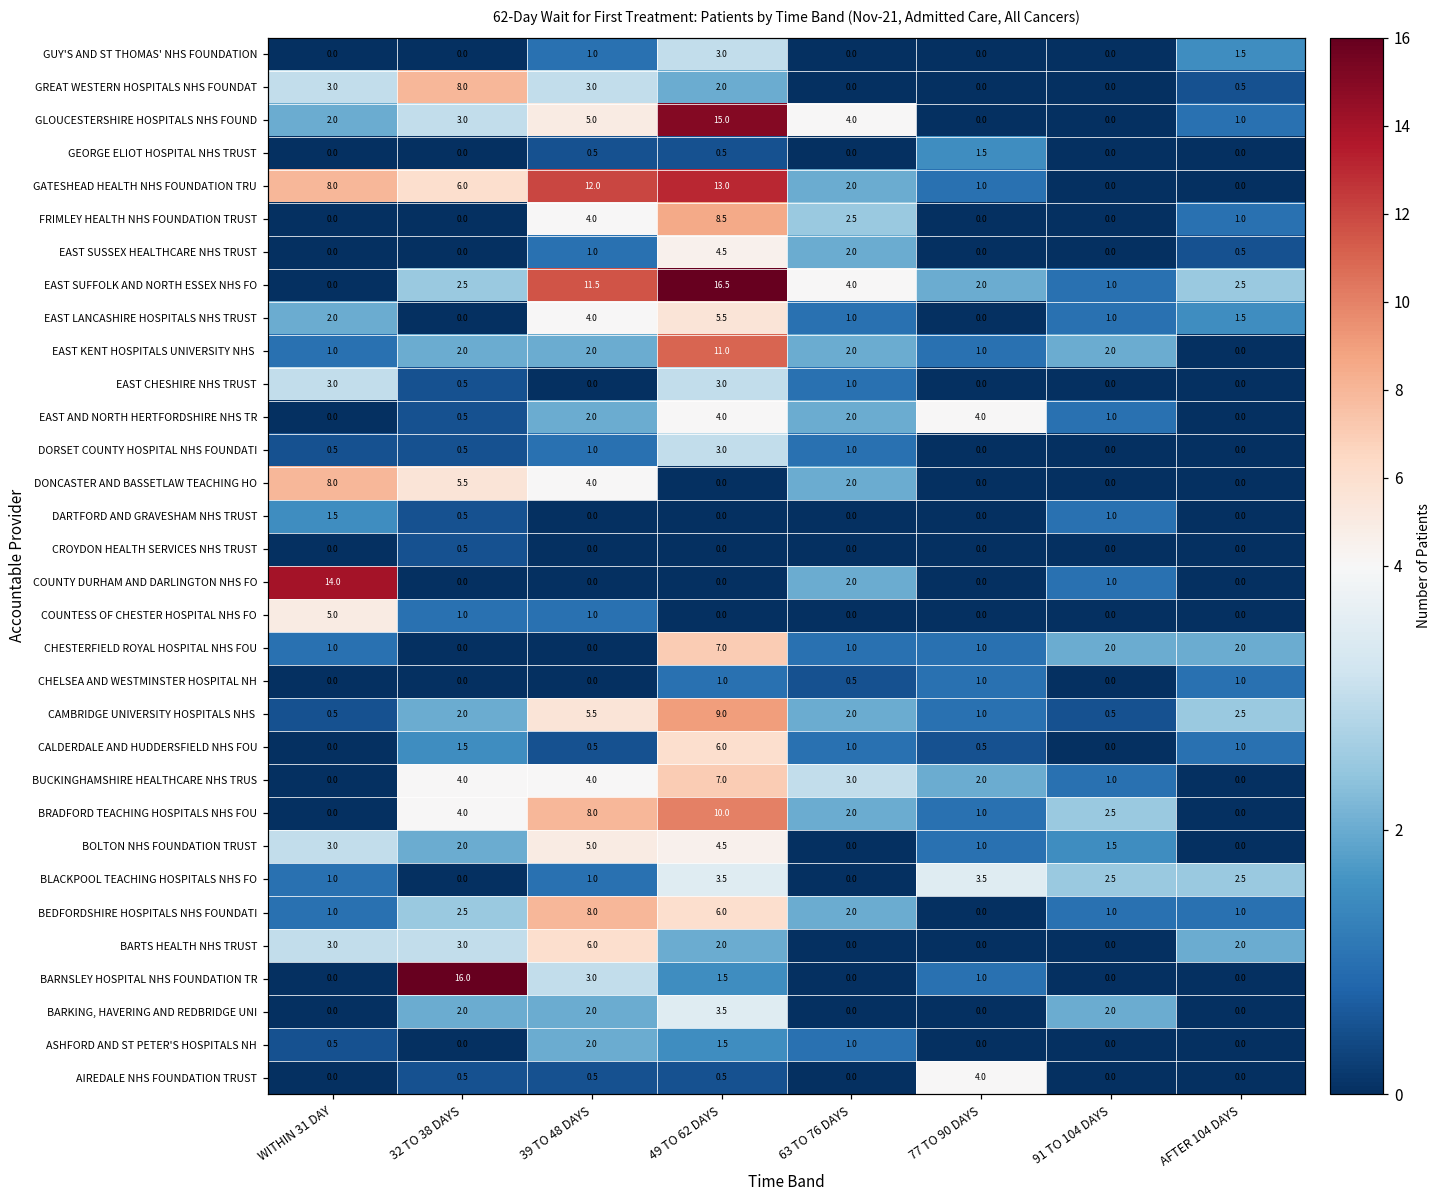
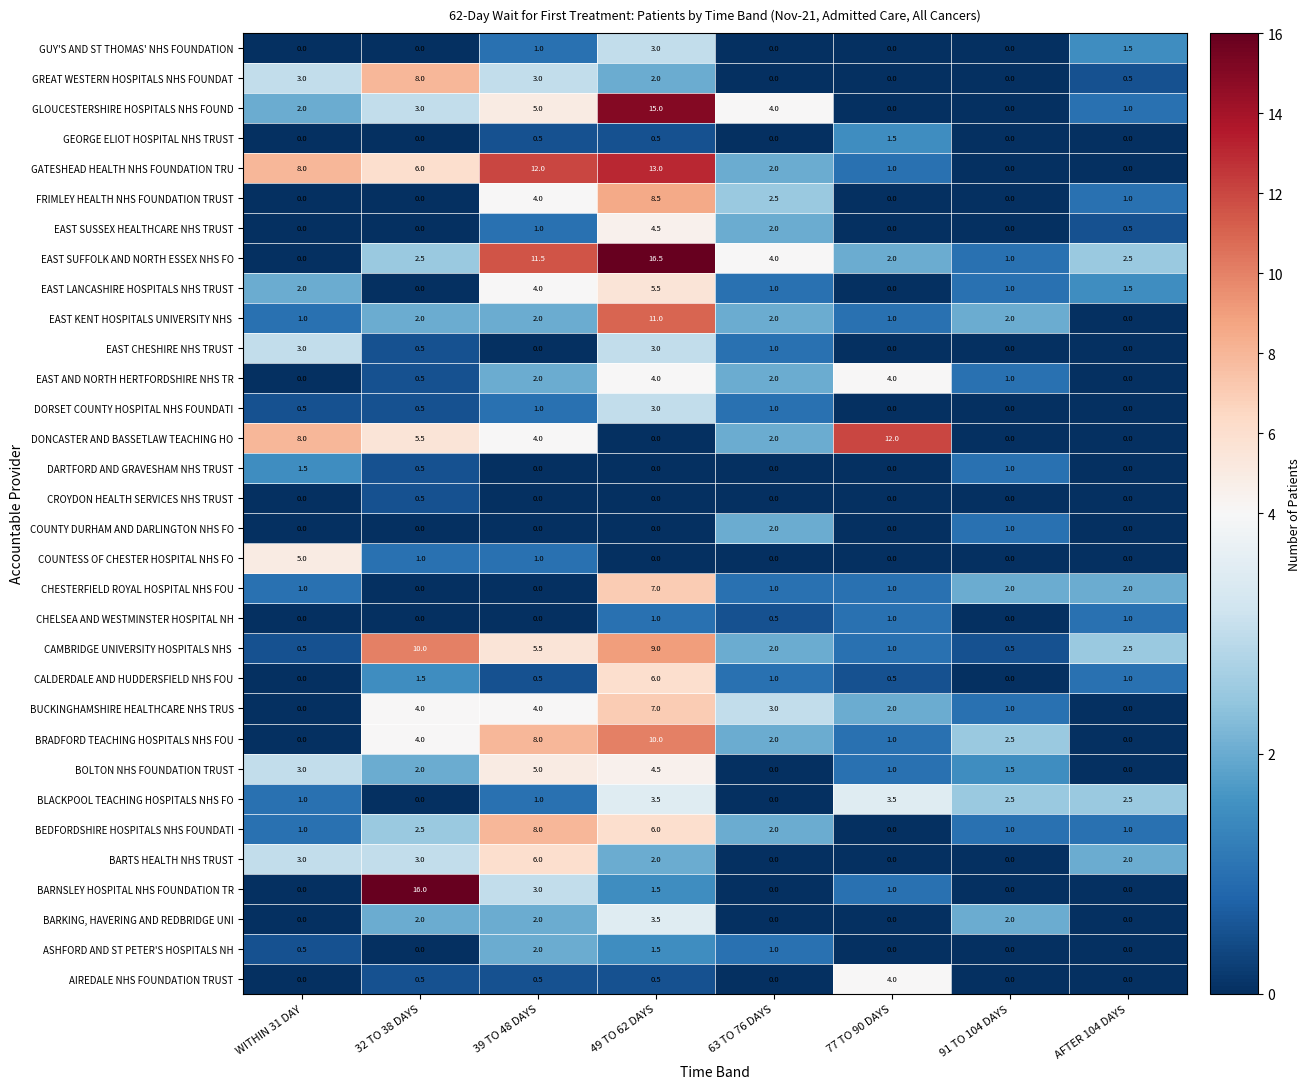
DONCASTER AND BASSETLAW TEACHING HO, 77 TO 90 DAYS: 0.0 -> 12.0
COUNTY DURHAM AND DARLINGTON NHS FO, WITHIN 31 DAY: 14.0 -> 0.0
CAMBRIDGE UNIVERSITY HOSPITALS NHS, 32 TO 38 DAYS: 2.0 -> 10.0
